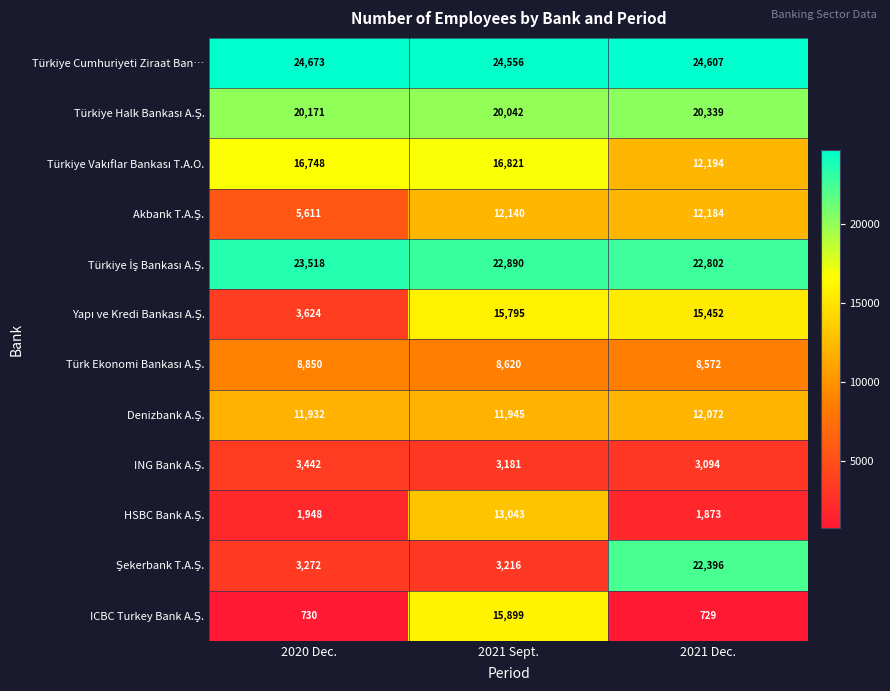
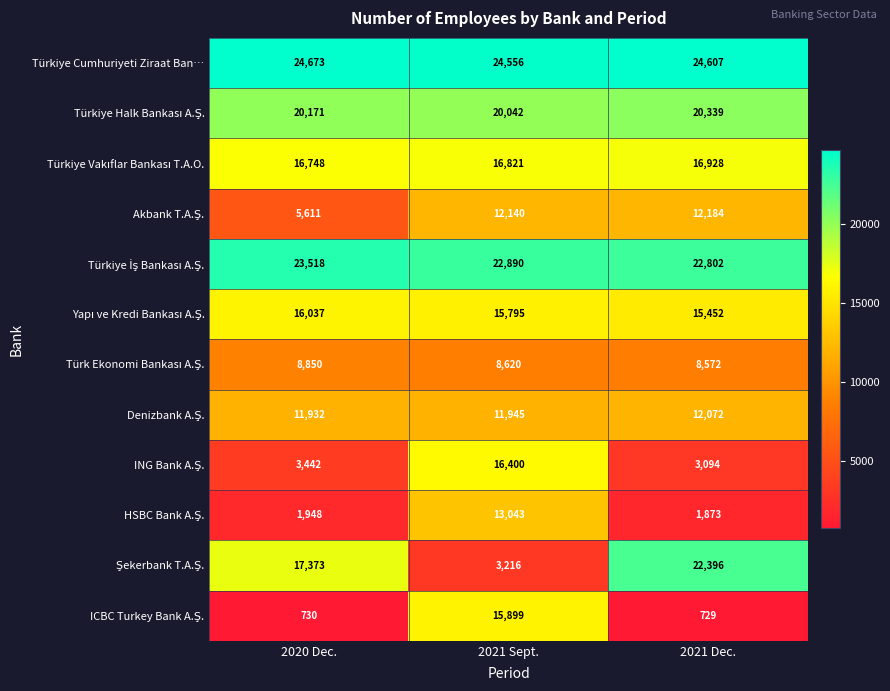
Türkiye Vakıflar Bankası T.A.O., 2021 Dec.: 12,194 -> 16,928
Yapı ve Kredi Bankası A.Ş., 2020 Dec.: 3,624 -> 16,037
ING Bank A.Ş., 2021 Sept.: 3,181 -> 16,400
Şekerbank T.A.Ş., 2020 Dec.: 3,272 -> 17,373
